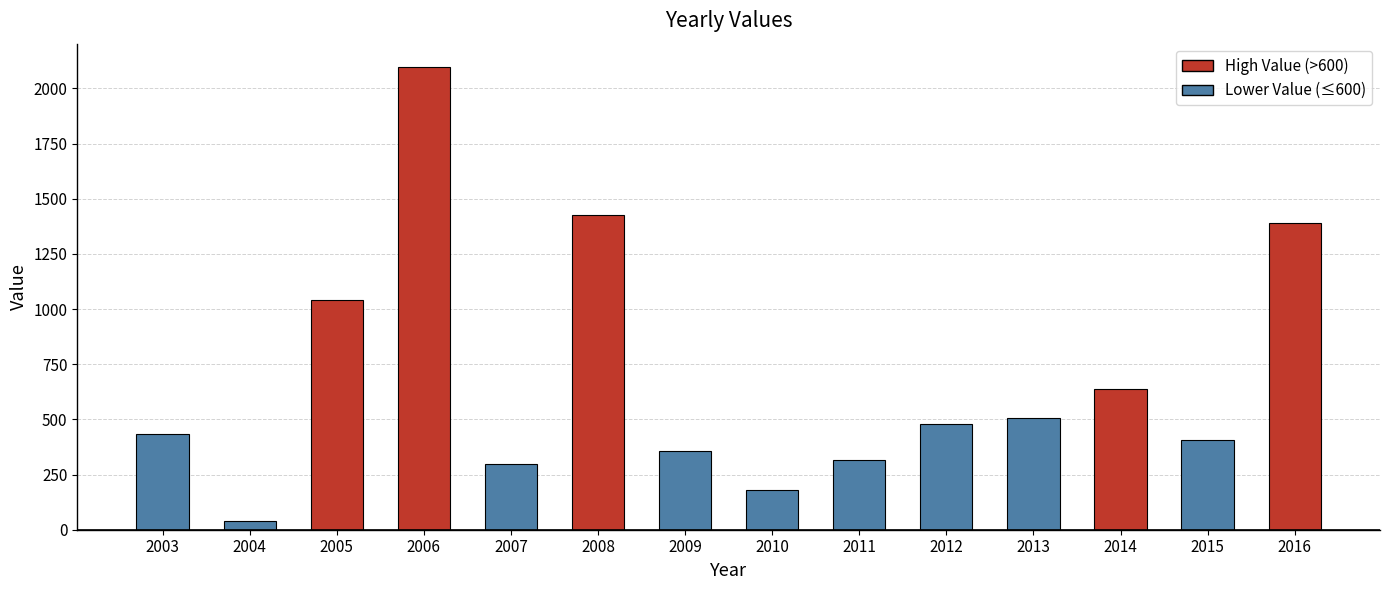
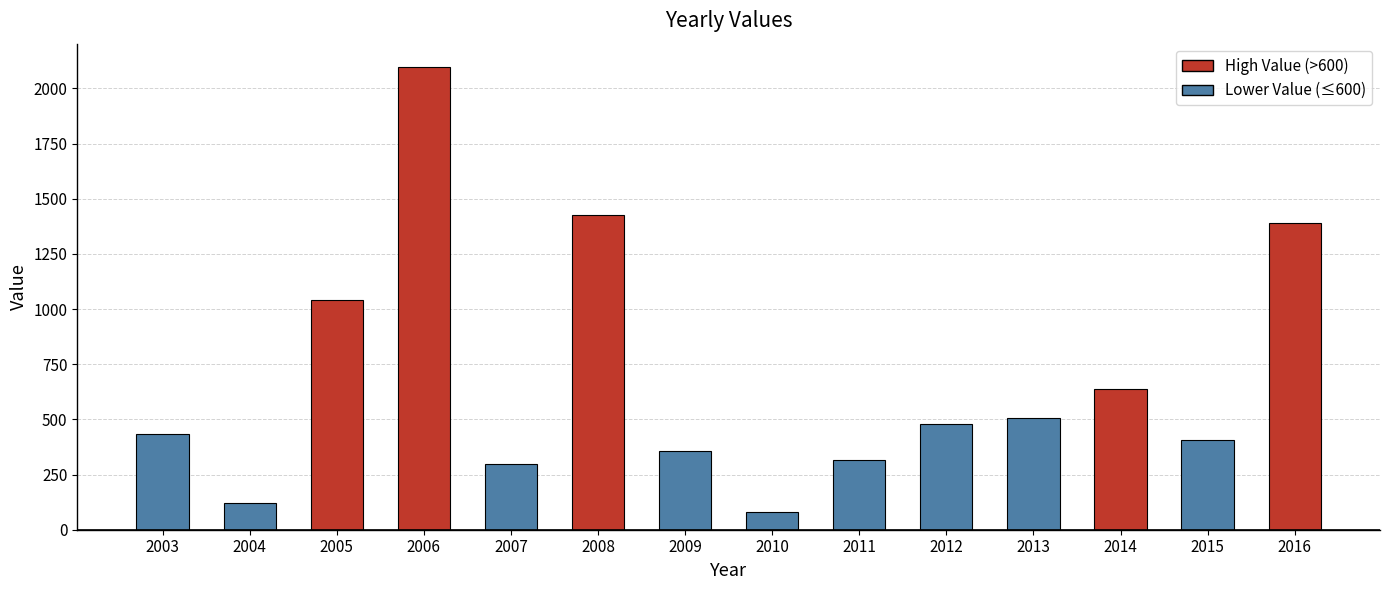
2004: 40 -> 120
2010: 180 -> 80
